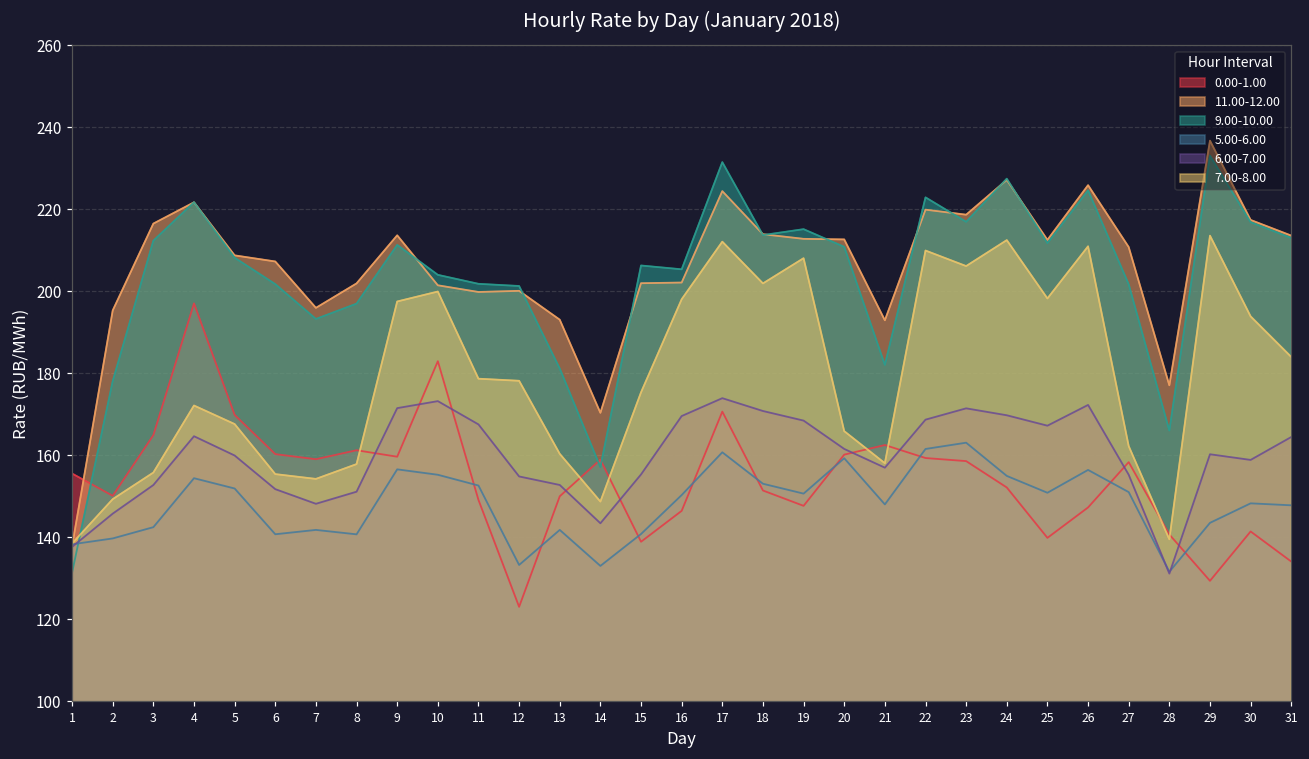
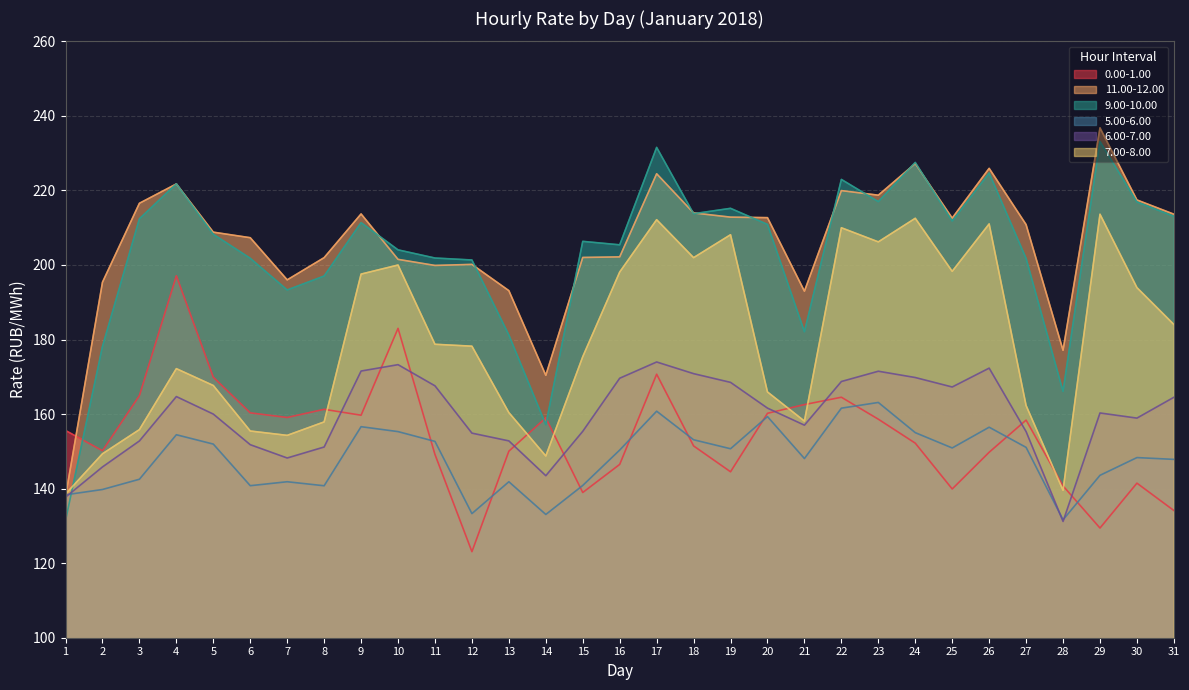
0.00-1.00, 19: 148 -> 145
0.00-1.00, 22: 159 -> 165
0.00-1.00, 26: 147 -> 150
